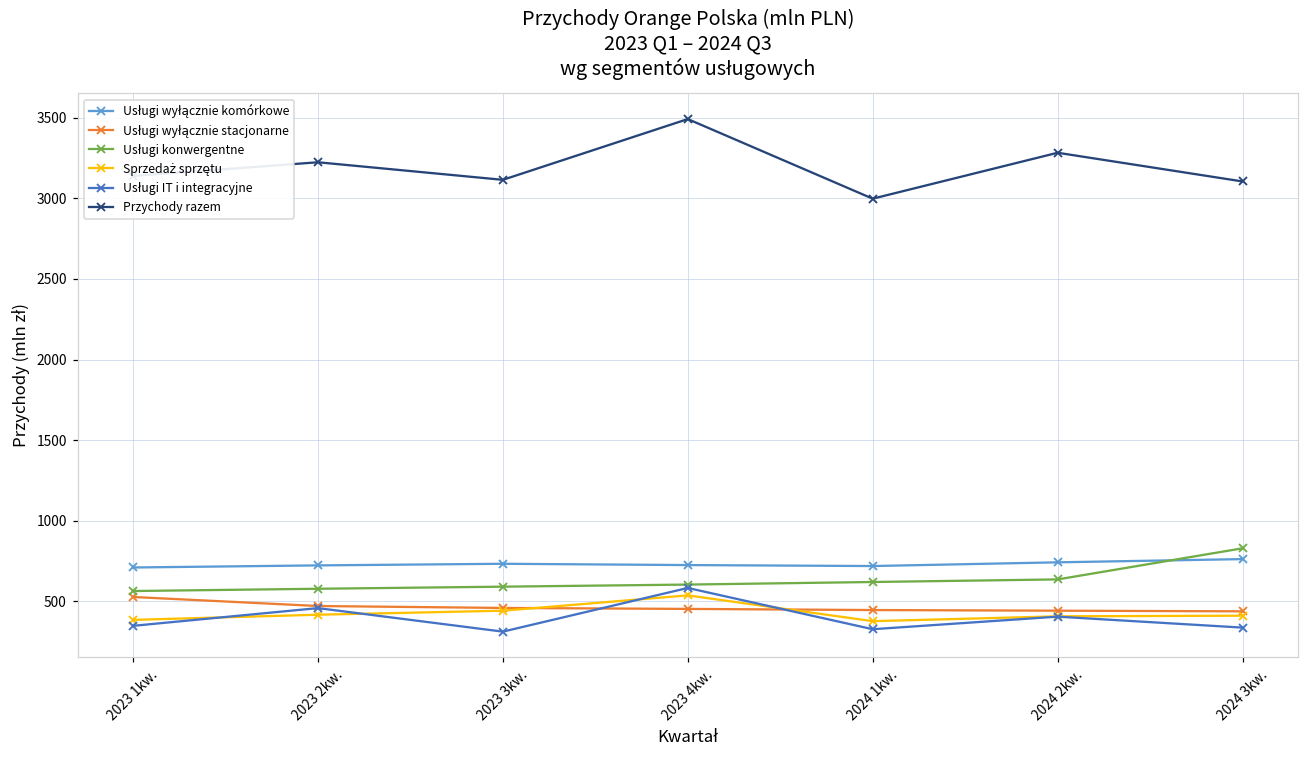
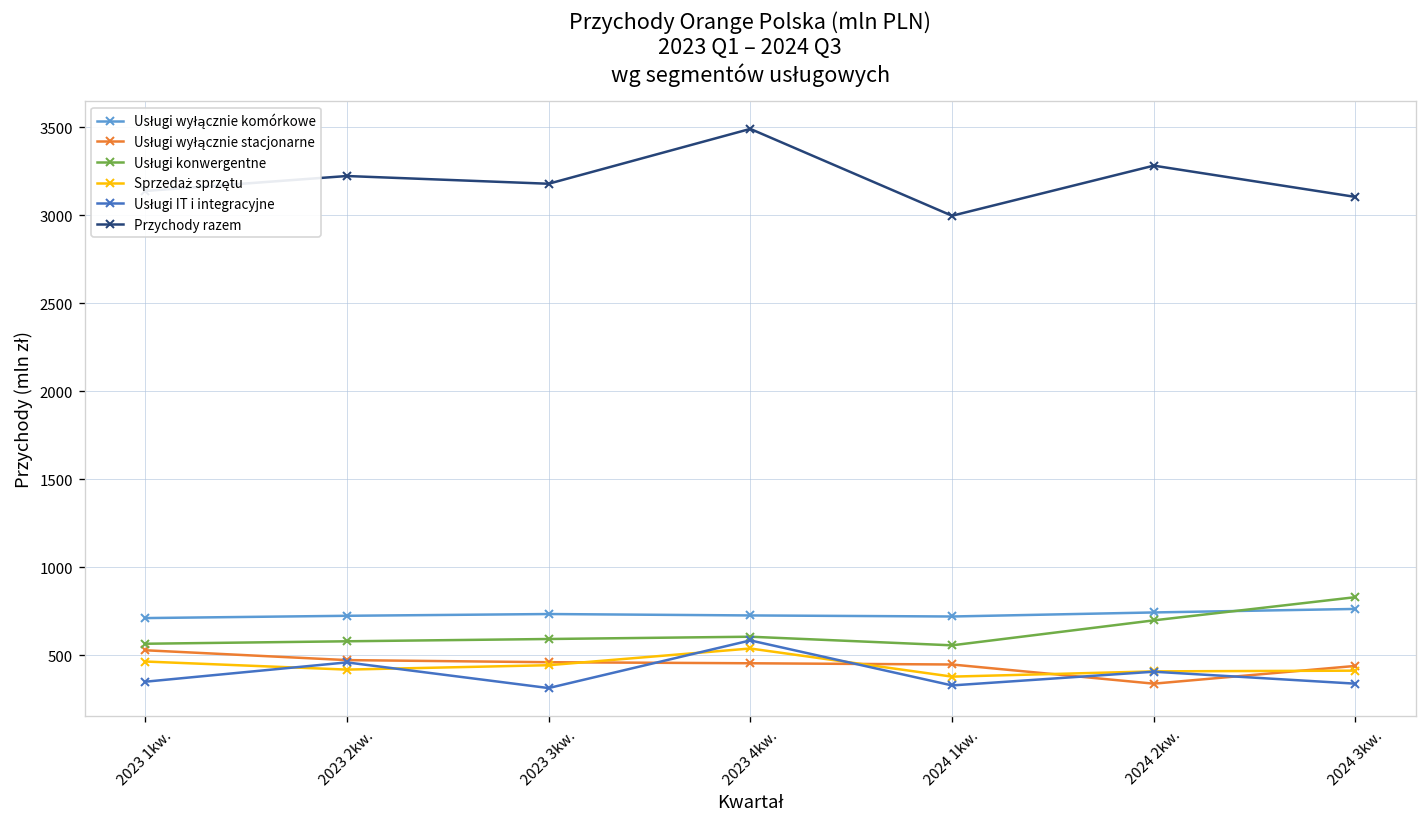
Sprzedaż sprzętu, 2023 1kw.: 390 -> 460
Przychody razem, 2023 3kw.: 3120 -> 3180
Usługi konwergentne, 2024 1kw.: 620 -> 560
Usługi wyłącznie stacjonarne, 2024 2kw.: 440 -> 340
Usługi konwergentne, 2024 2kw.: 640 -> 700
